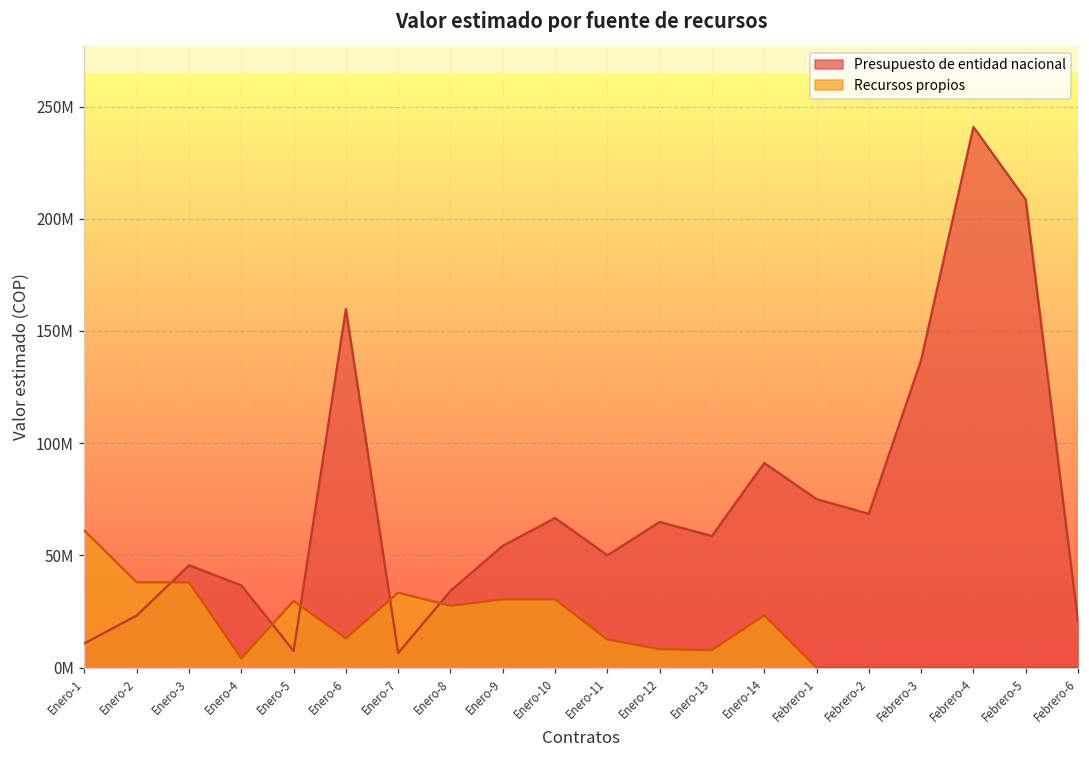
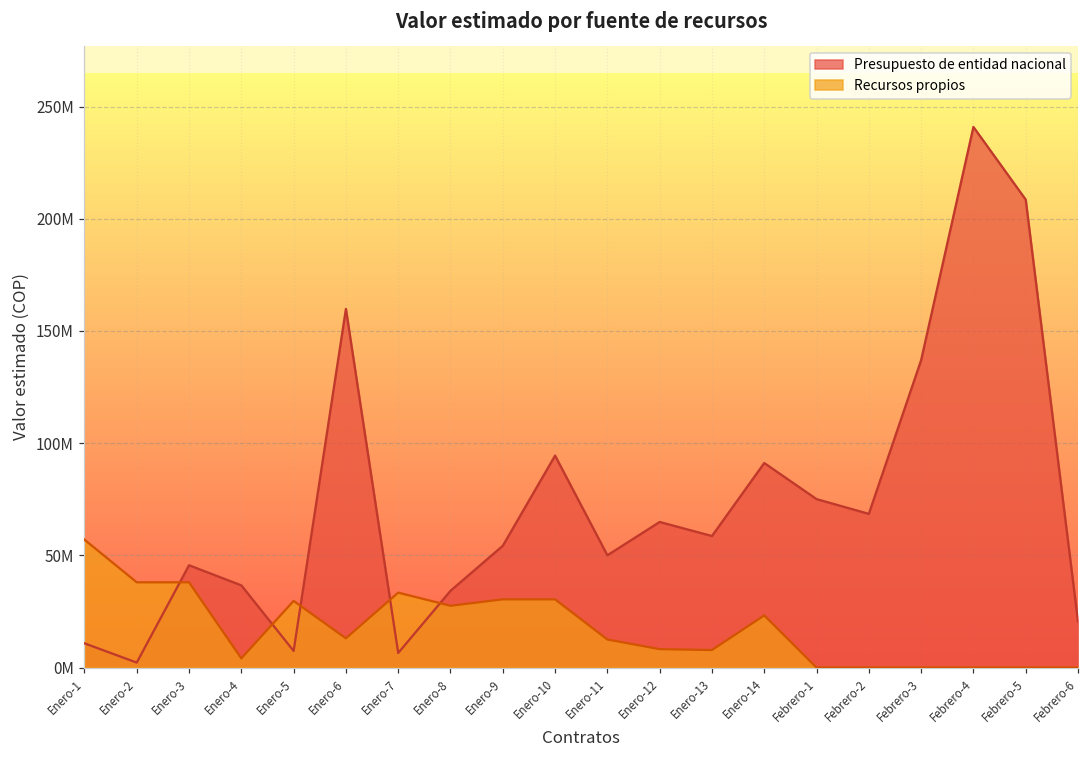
Recursos propios, Enero-1: 61000000 -> 57000000
Presupuesto de entidad nacional, Enero-2: 23000000 -> 2000000
Presupuesto de entidad nacional, Enero-10: 67000000 -> 94000000
